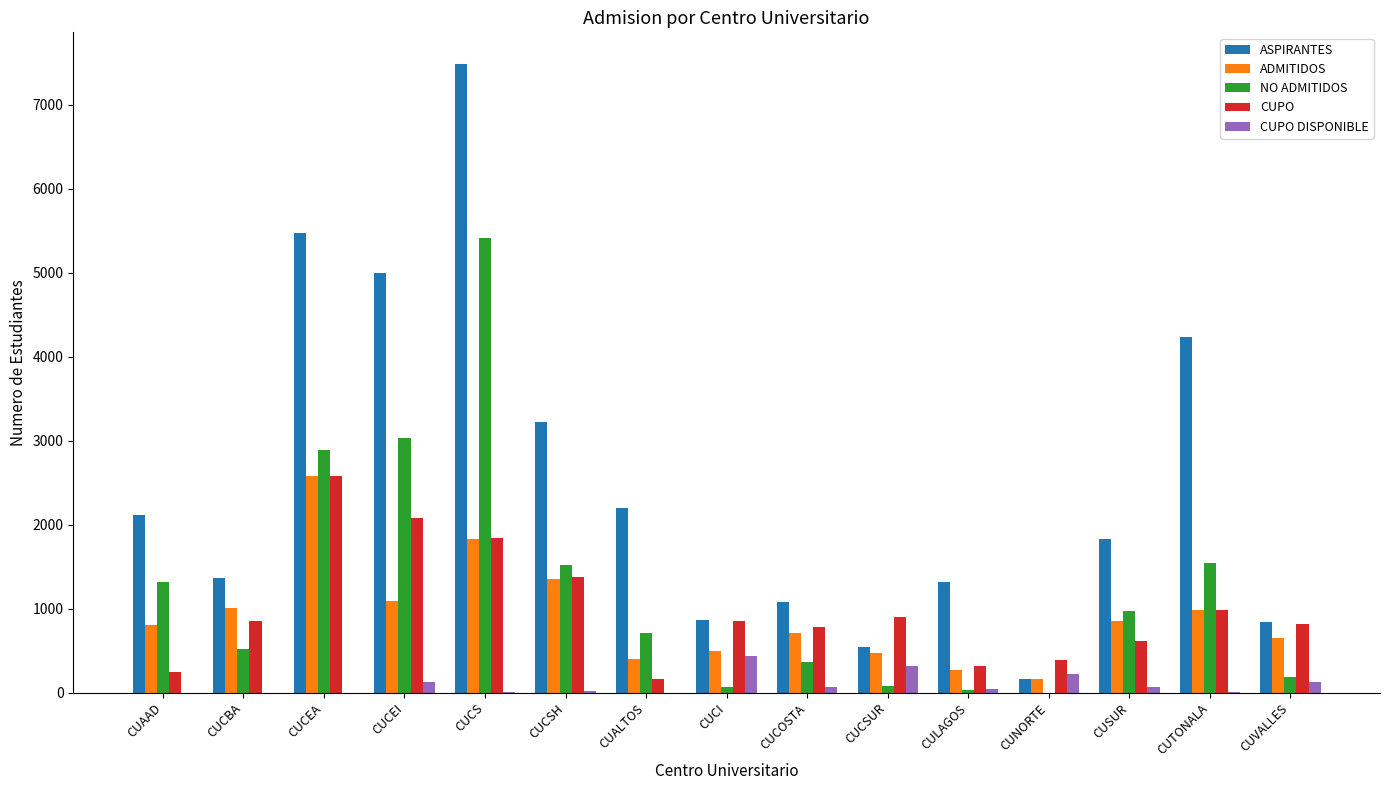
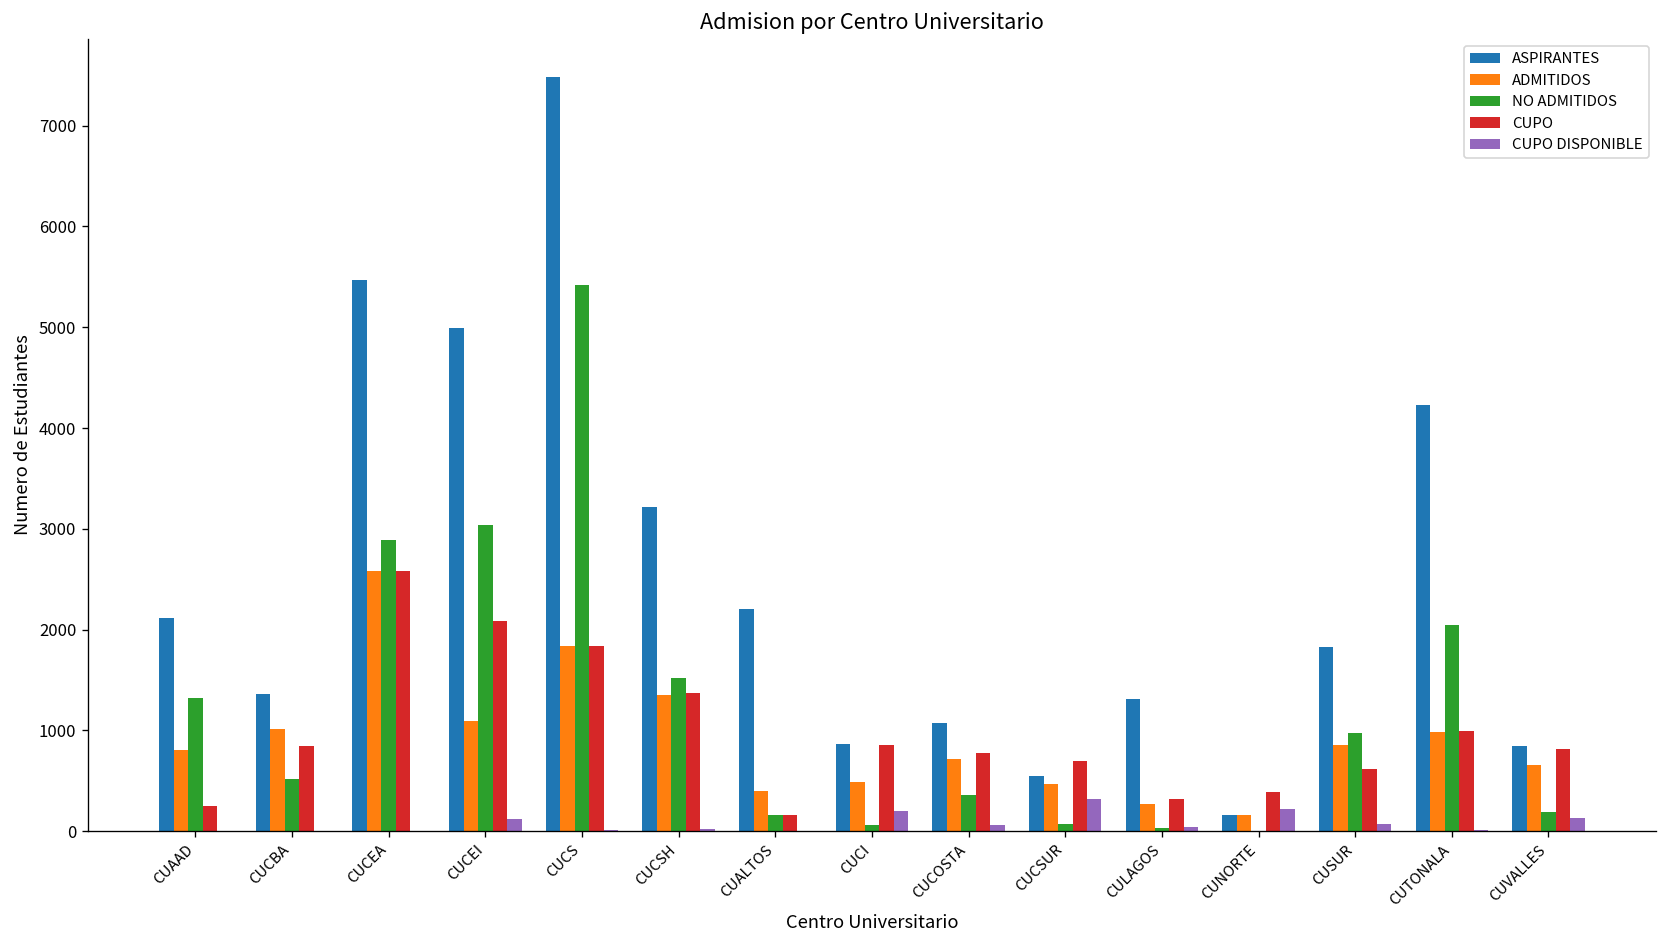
NO ADMITIDOS, CUALTOS: 700 -> 200
CUPO DISPONIBLE, CUCI: 400 -> 200
CUPO, CUCSUR: 900 -> 700
NO ADMITIDOS, CUTONALA: 1500 -> 2000
